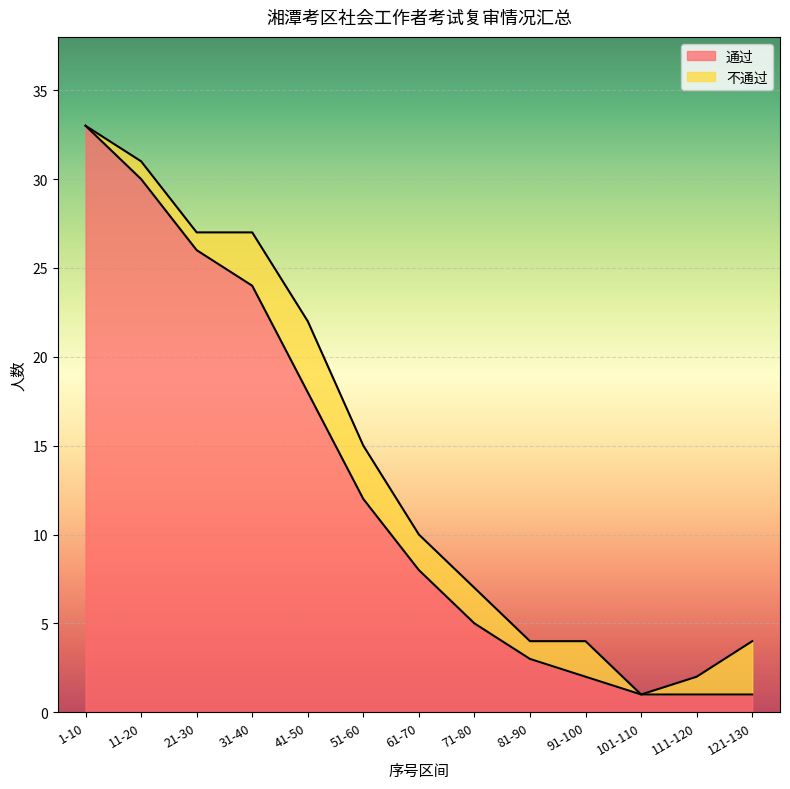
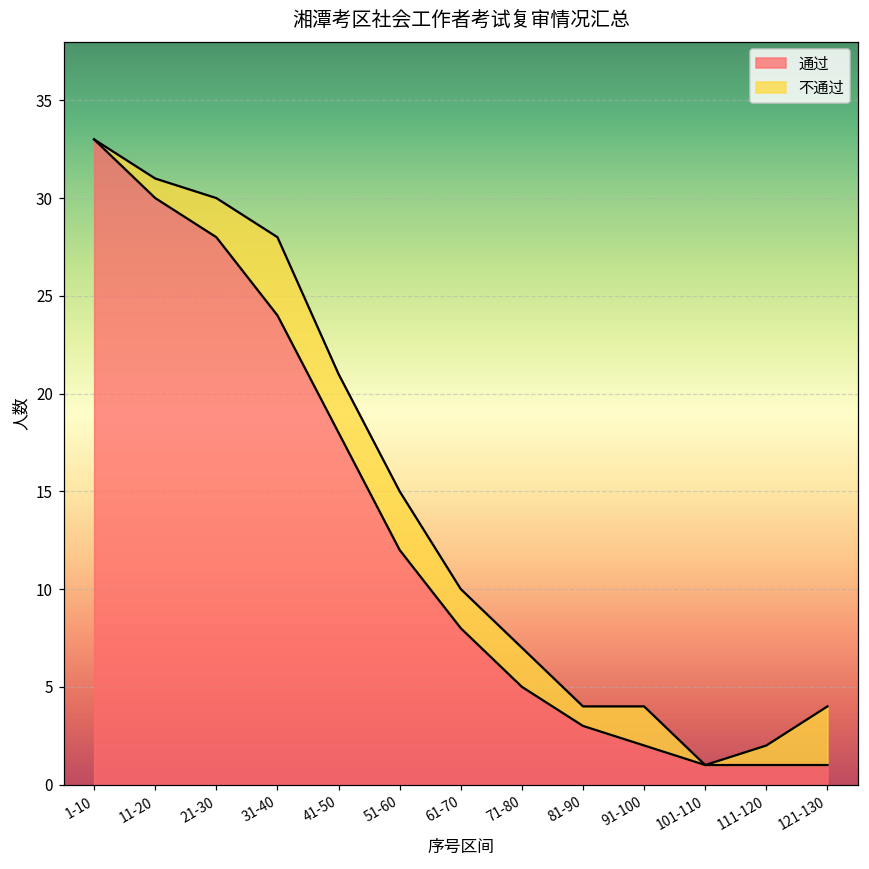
通过, 21-30: 26 -> 28
不通过, 21-30: 1 -> 2
不通过, 31-40: 3 -> 4
不通过, 41-50: 4 -> 3
